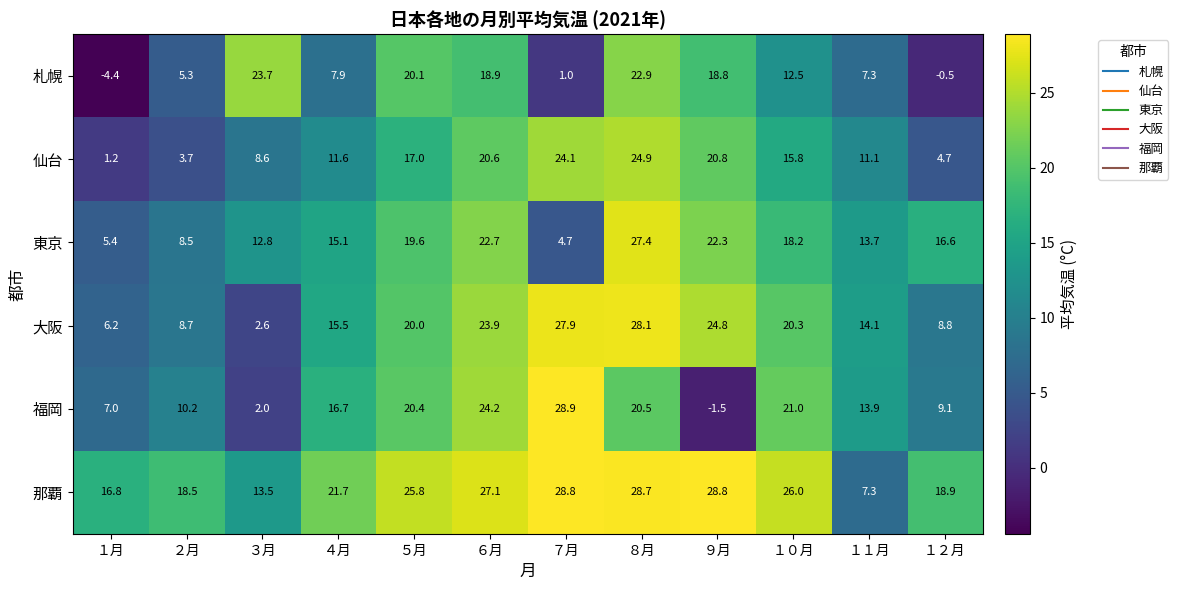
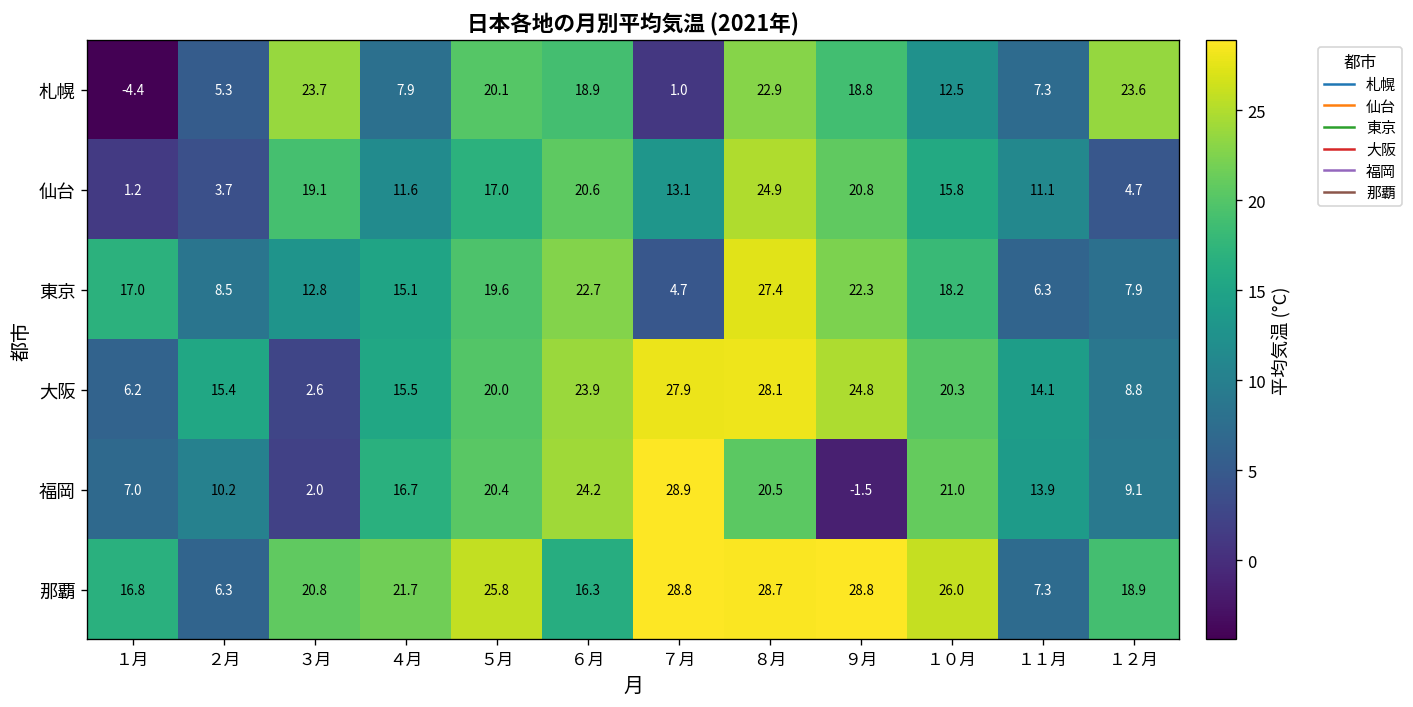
札幌, １２月: -0.5 -> 23.6
仙台, ３月: 8.6 -> 19.1
仙台, ７月: 24.1 -> 13.1
東京, １月: 5.4 -> 17.0
東京, １１月: 13.7 -> 6.3
東京, １２月: 16.6 -> 7.9
大阪, ２月: 8.7 -> 15.4
那覇, ２月: 18.5 -> 6.3
那覇, ３月: 13.5 -> 20.8
那覇, ６月: 27.1 -> 16.3
